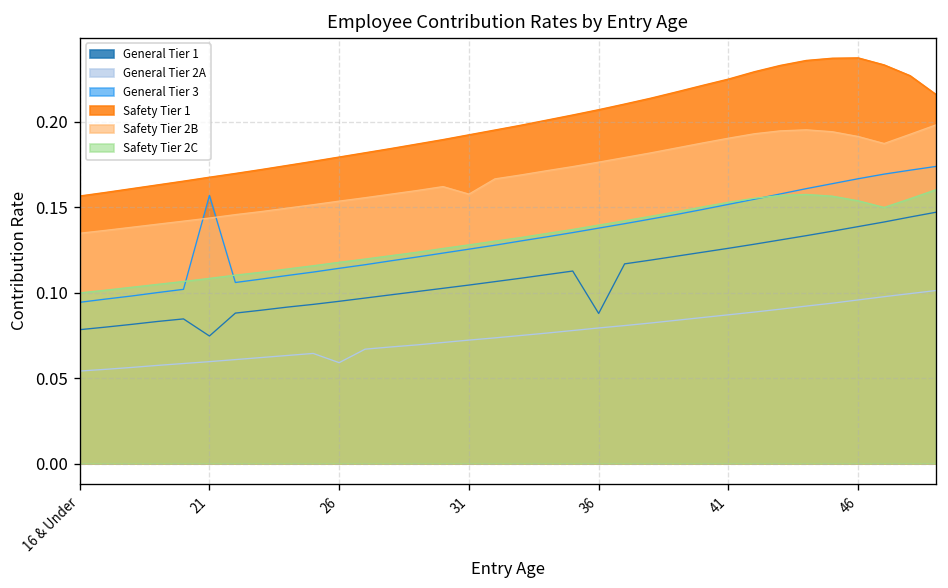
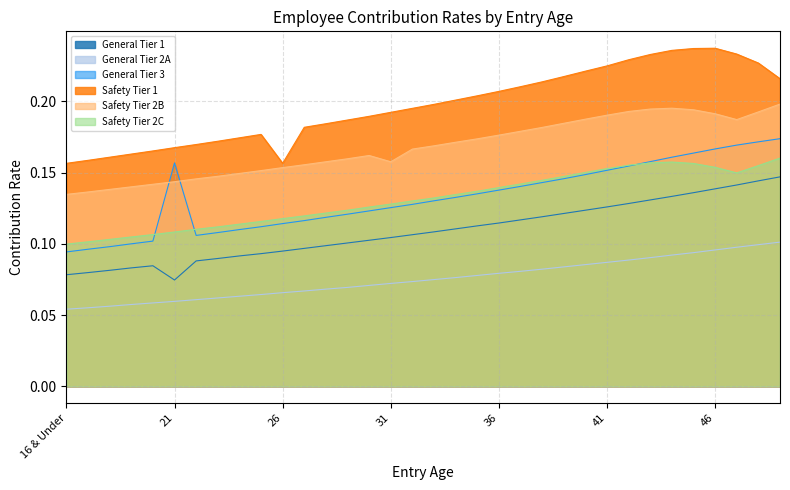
General Tier 2A, 26: 0.059 -> 0.066
Safety Tier 1, 26: 0.179 -> 0.157
General Tier 1, 36: 0.088 -> 0.115
